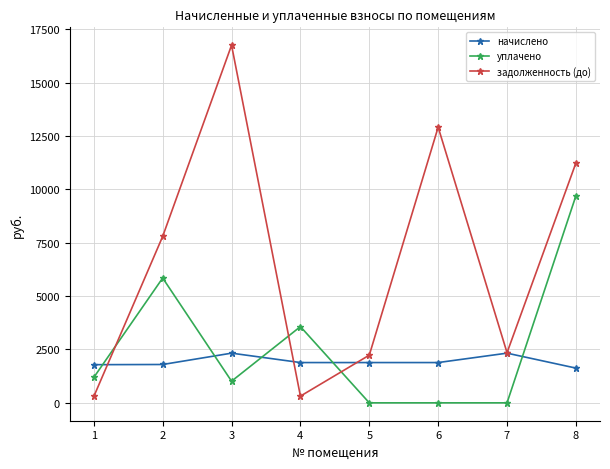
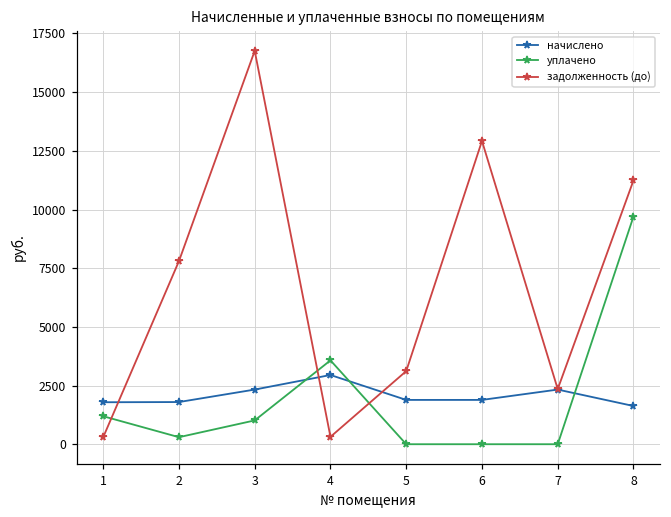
уплачено, 2: 5800 -> 300
начислено, 4: 1900 -> 2900
задолженность (до), 5: 2200 -> 3100
